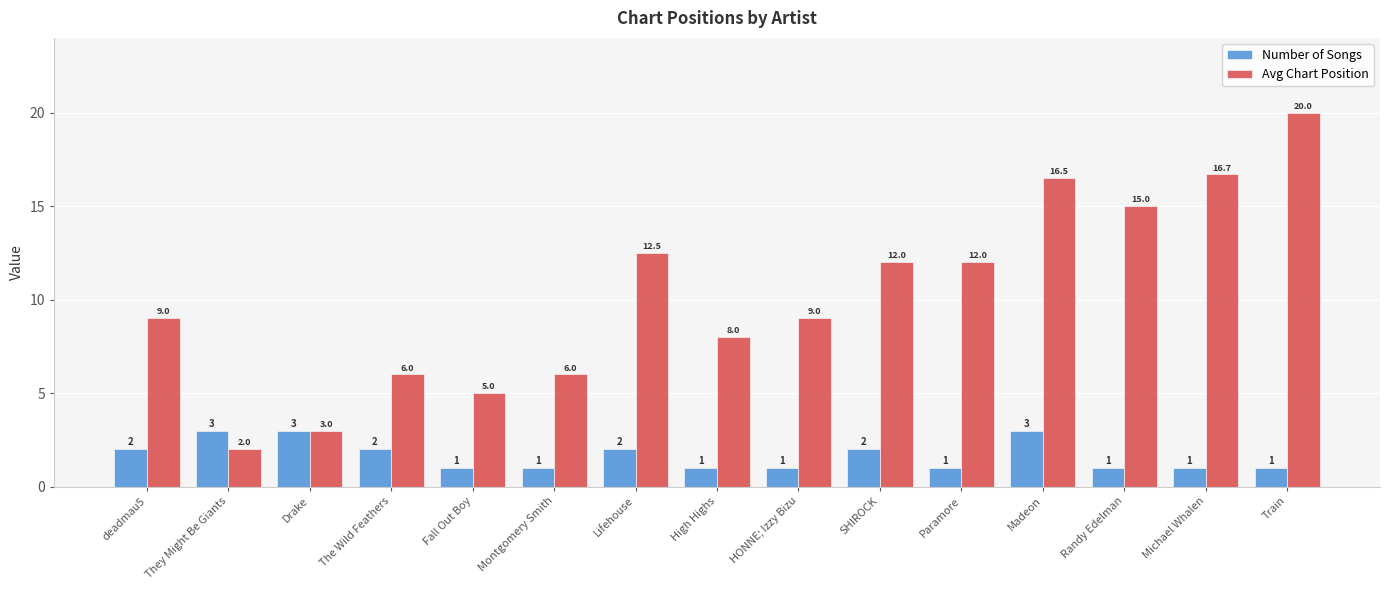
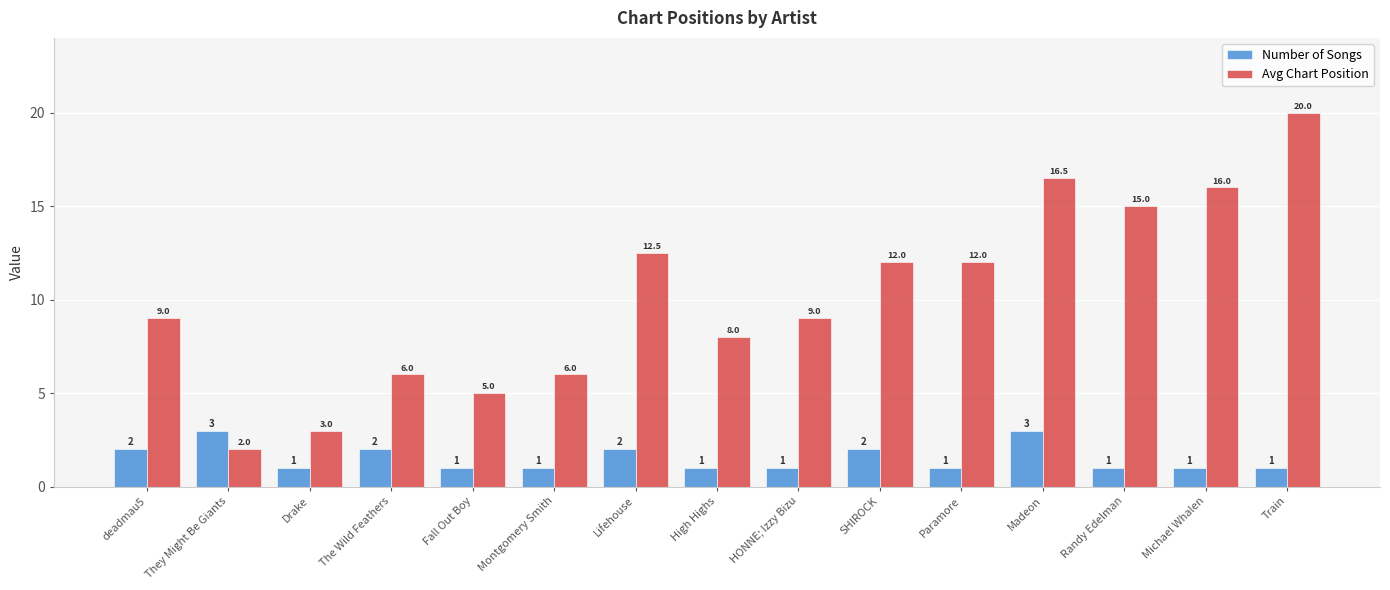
Number of Songs, Drake: 3 -> 1
Avg Chart Position, Michael Whalen: 16.7 -> 16.0
